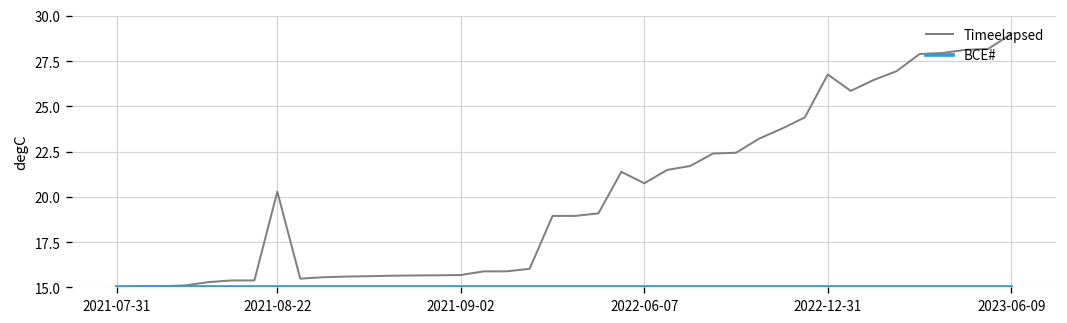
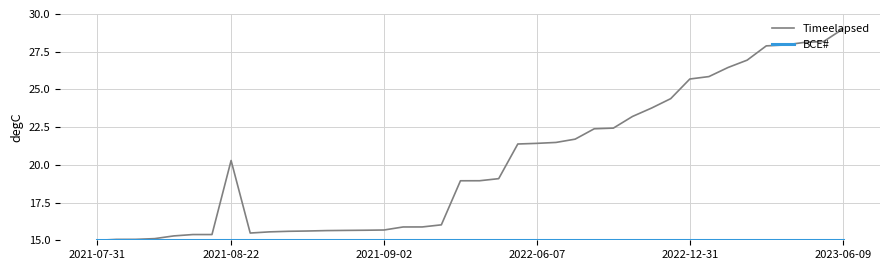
Timeelapsed, 2022-06-07: 20.7 -> 21.4
Timeelapsed, 2022-12-31: 26.8 -> 25.7
